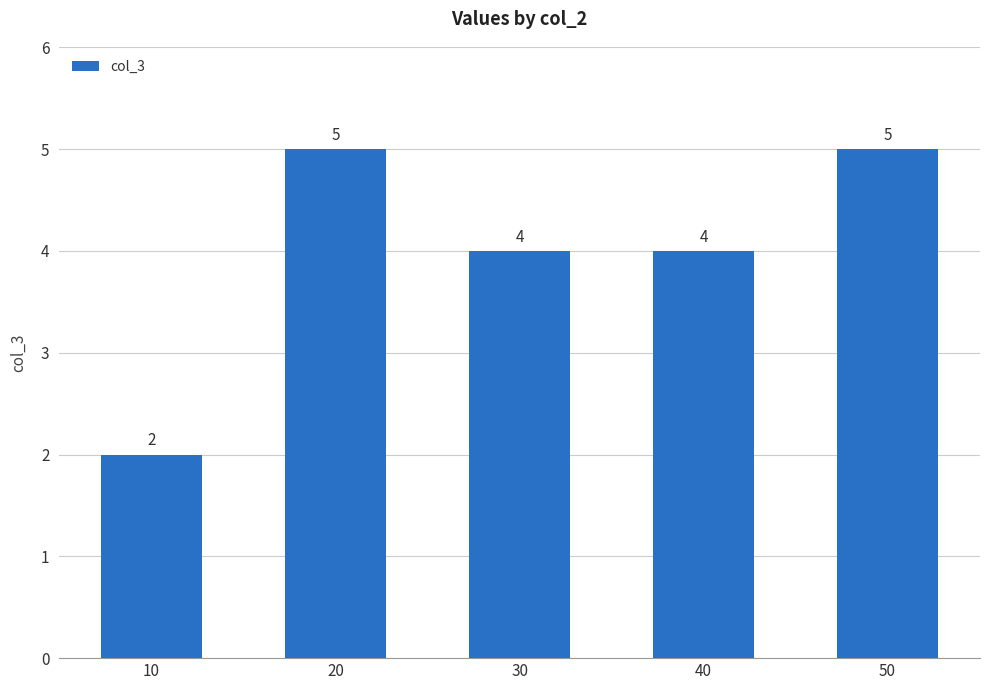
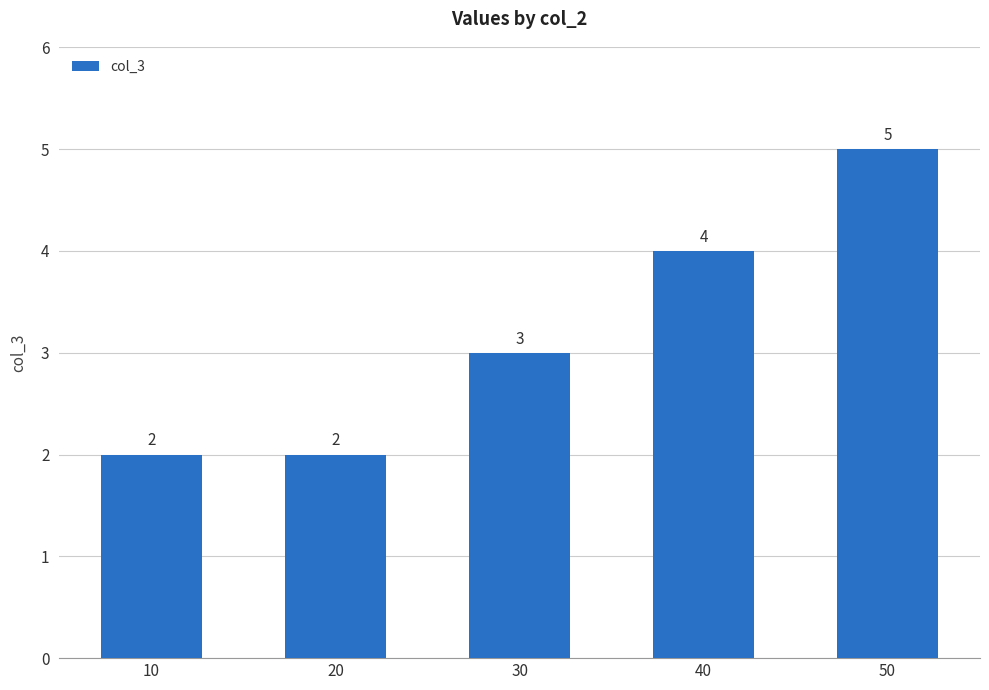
20: 5 -> 2
30: 4 -> 3
